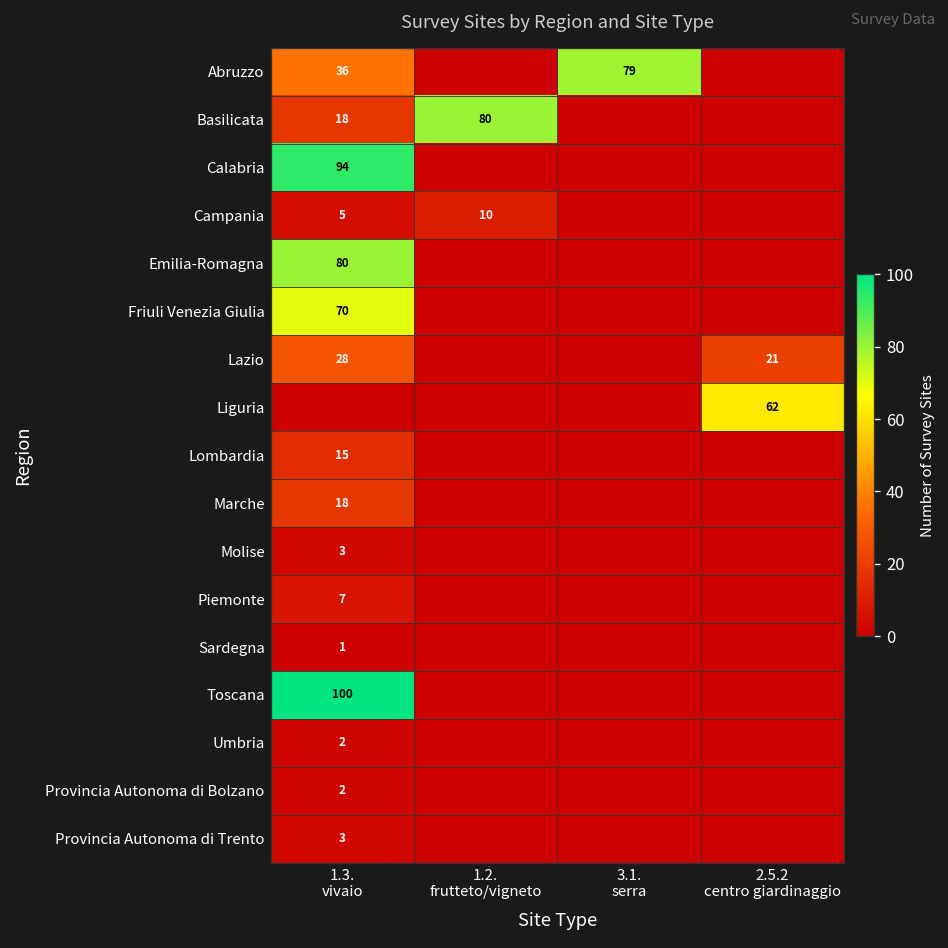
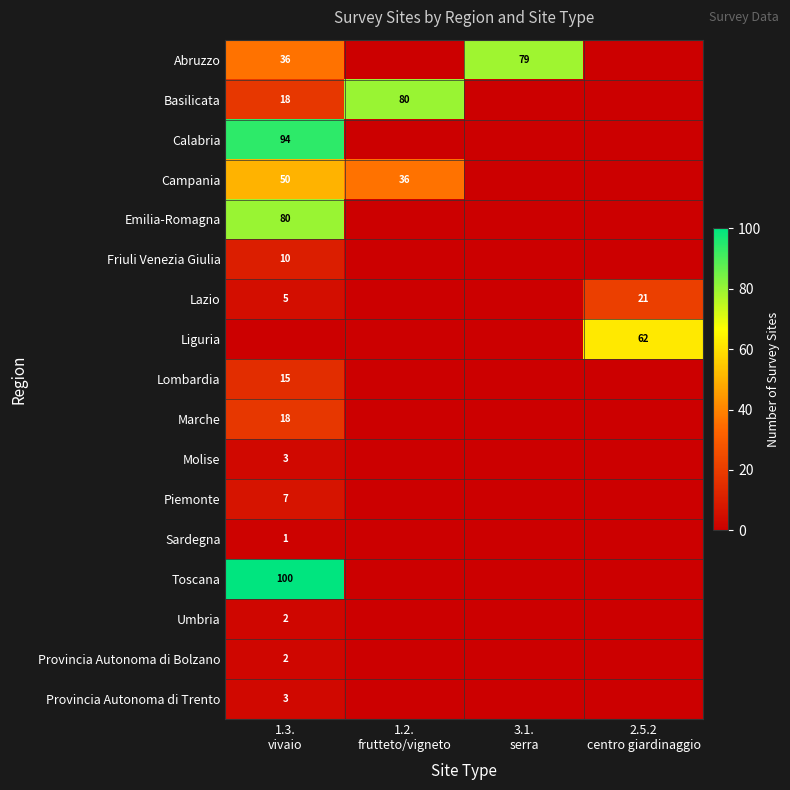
Campania, 1.3. vivaio: 5 -> 50
Campania, 1.2. frutteto/vigneto: 10 -> 36
Friuli Venezia Giulia, 1.3. vivaio: 70 -> 10
Lazio, 1.3. vivaio: 28 -> 5
